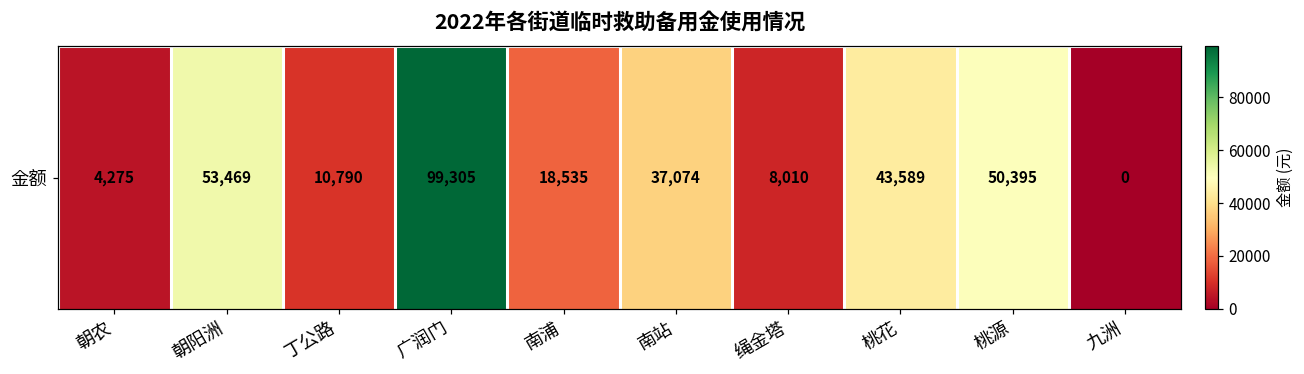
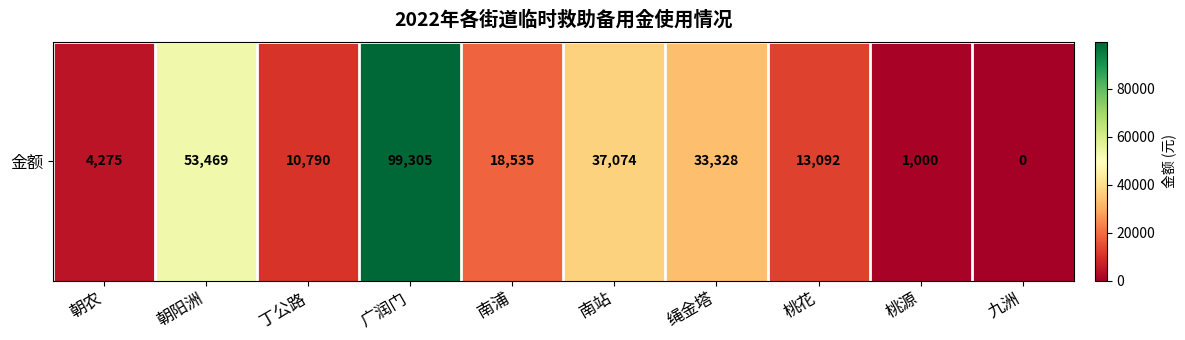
金额, 绳金塔: 8,010 -> 33,328
金额, 桃花: 43,589 -> 13,092
金额, 桃源: 50,395 -> 1,000
